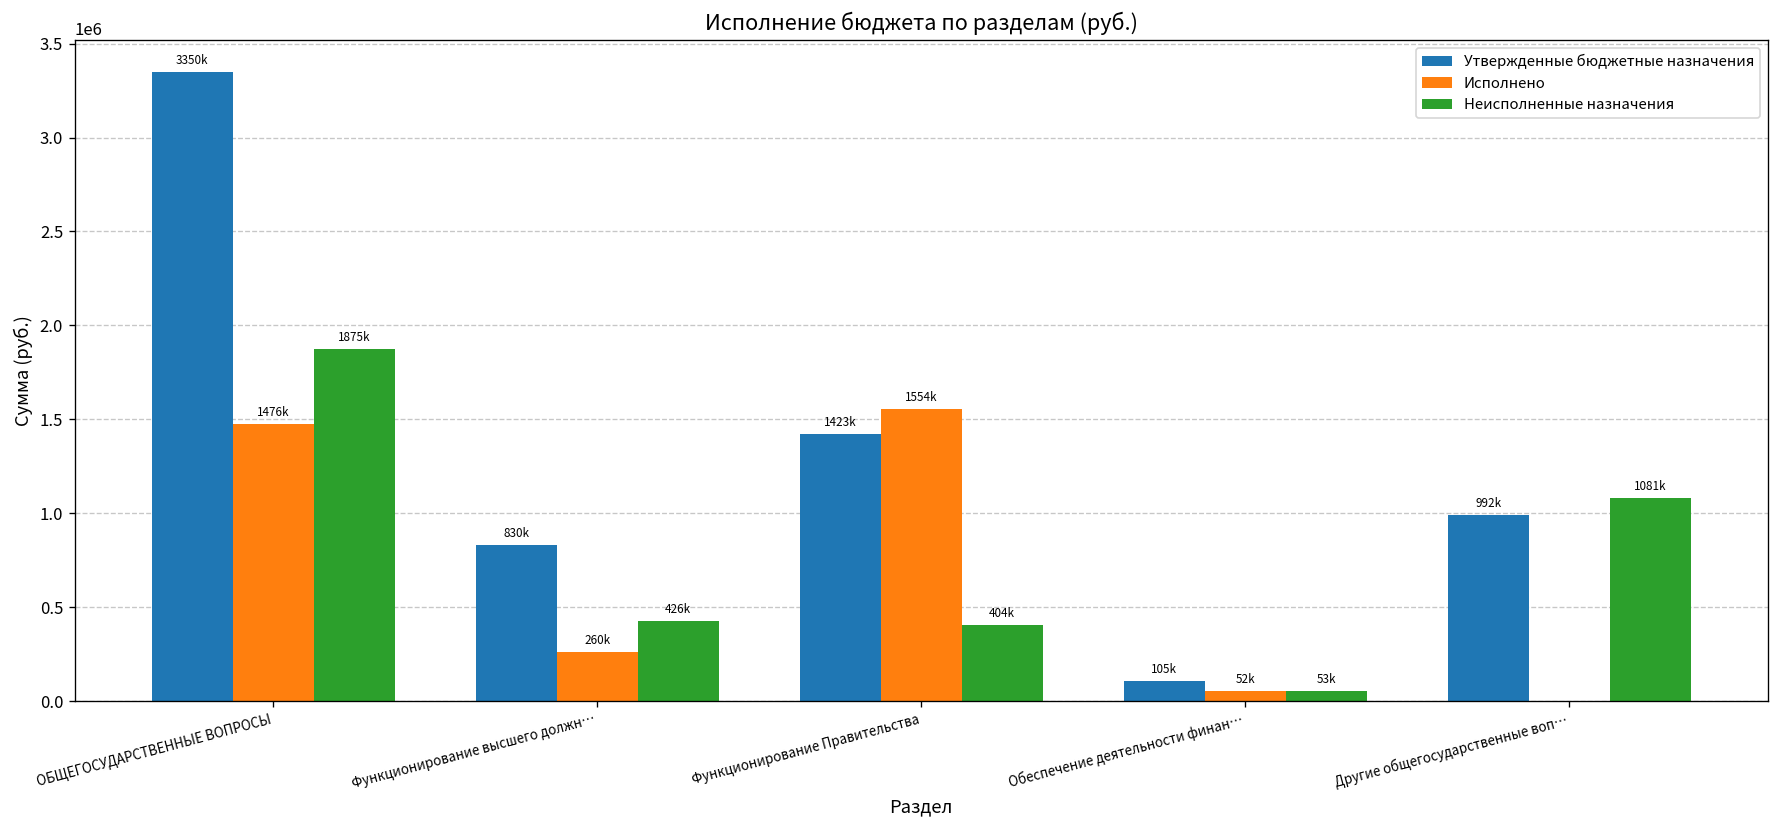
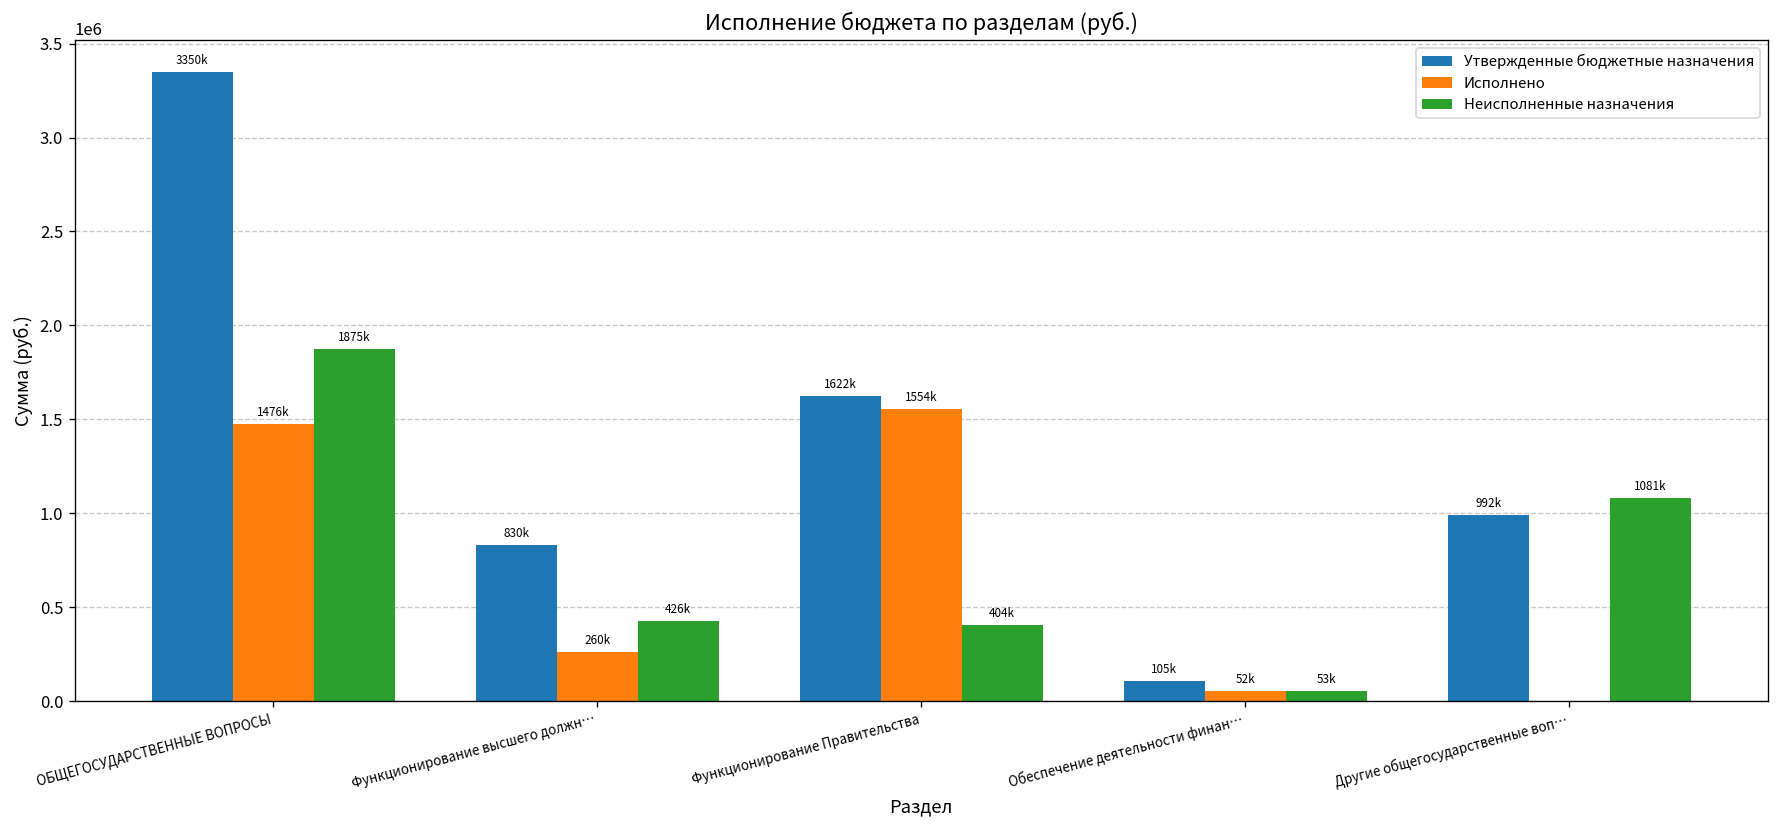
Утвержденные бюджетные назначения, Функционирование Правительства: 1423k -> 1622k
